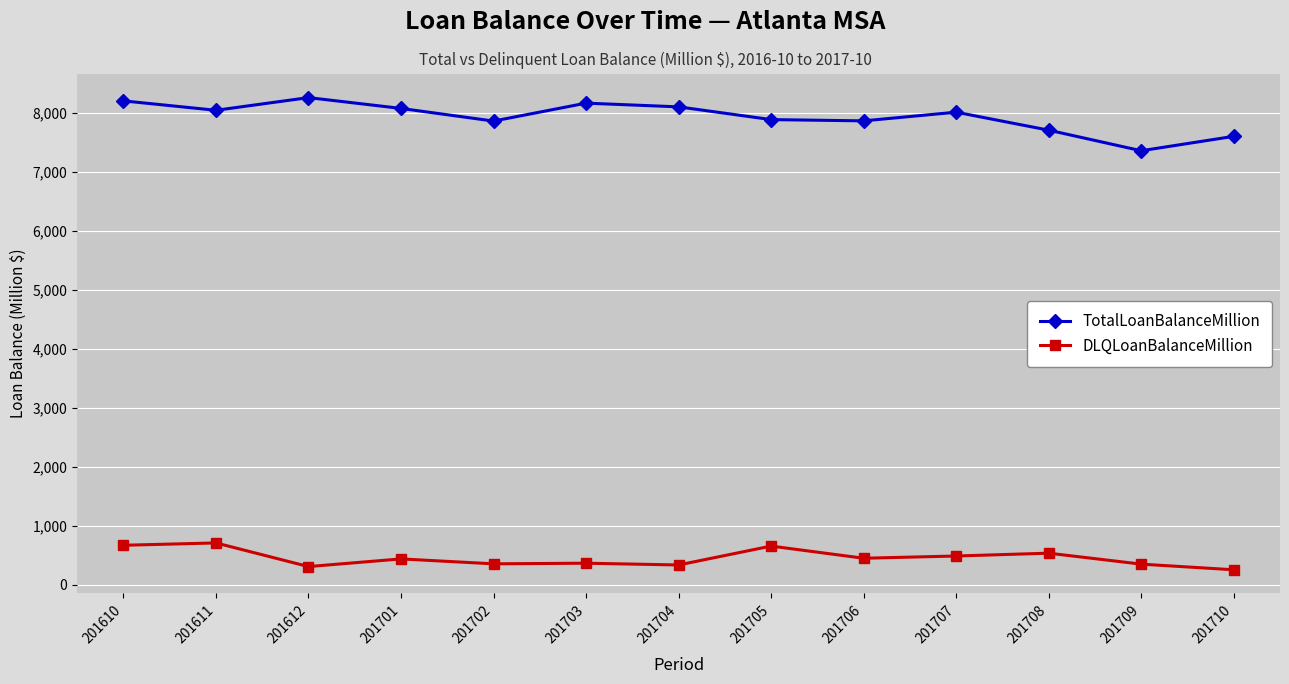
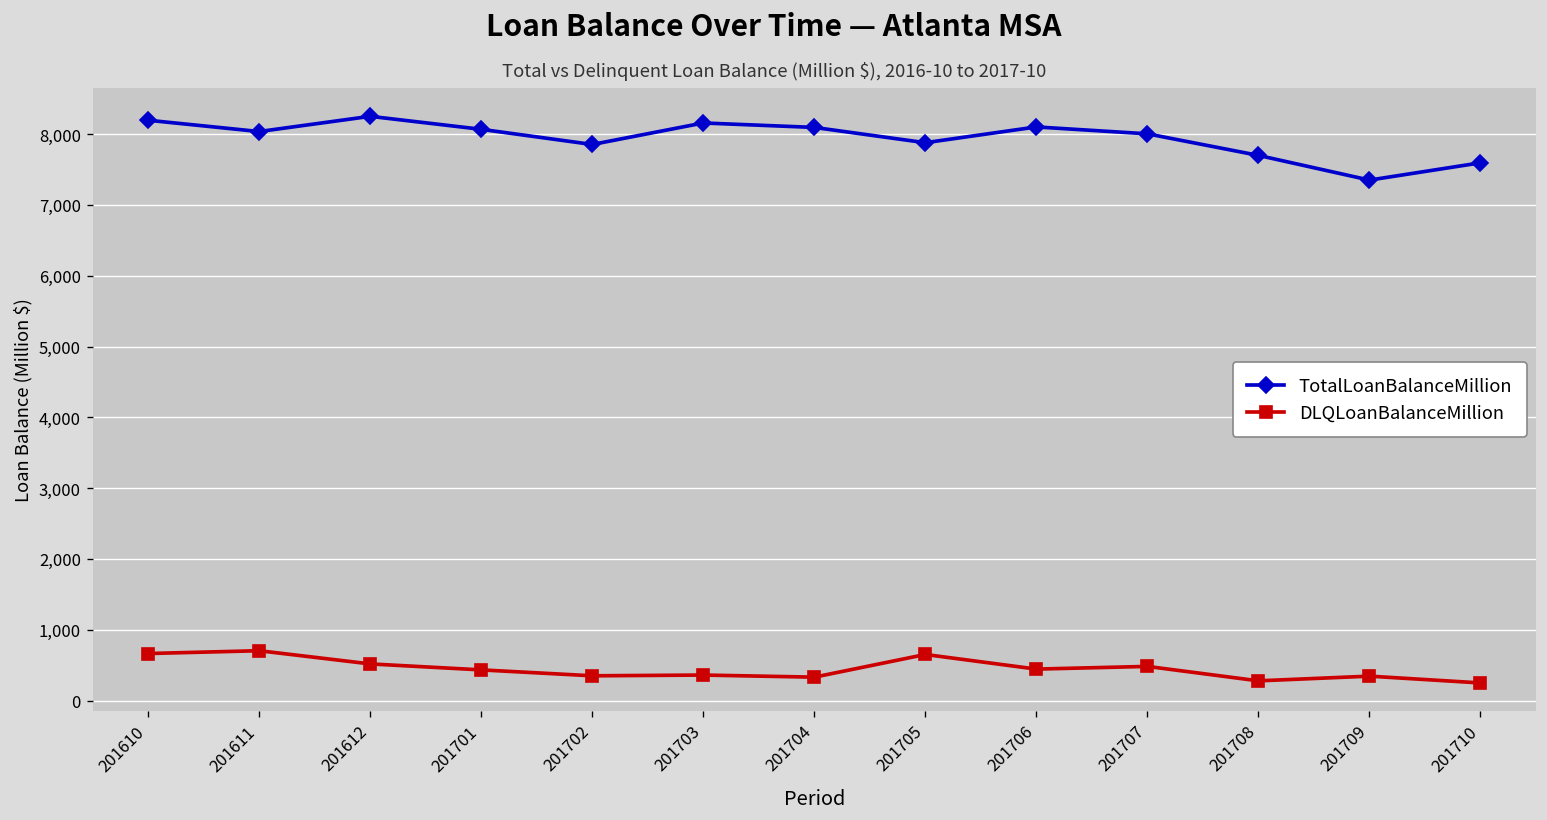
DLQLoanBalanceMillion, 201612: 300 -> 500
TotalLoanBalanceMillion, 201706: 7,900 -> 8,100
DLQLoanBalanceMillion, 201708: 500 -> 300
